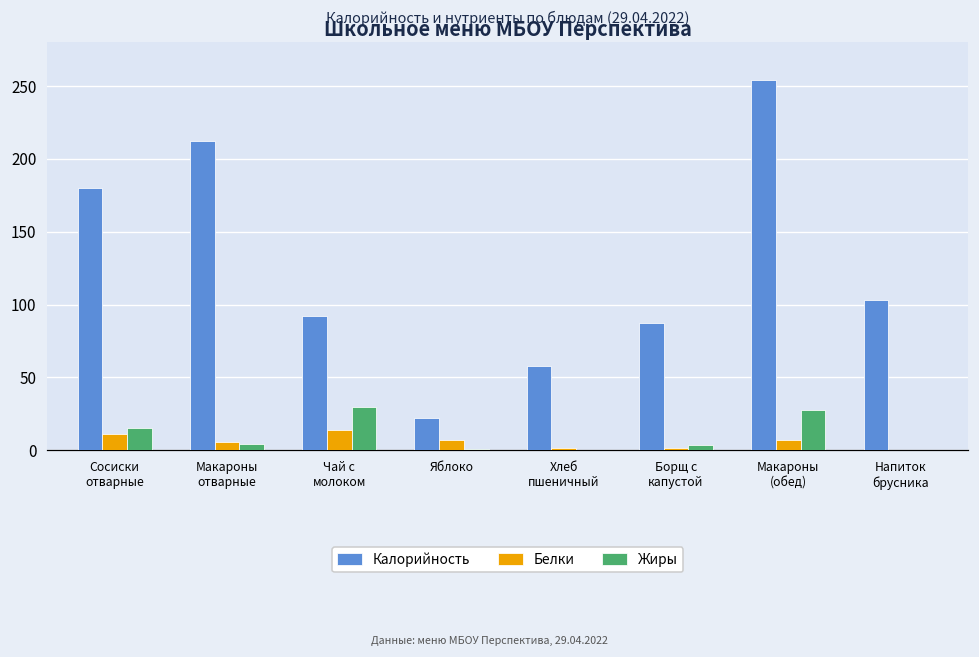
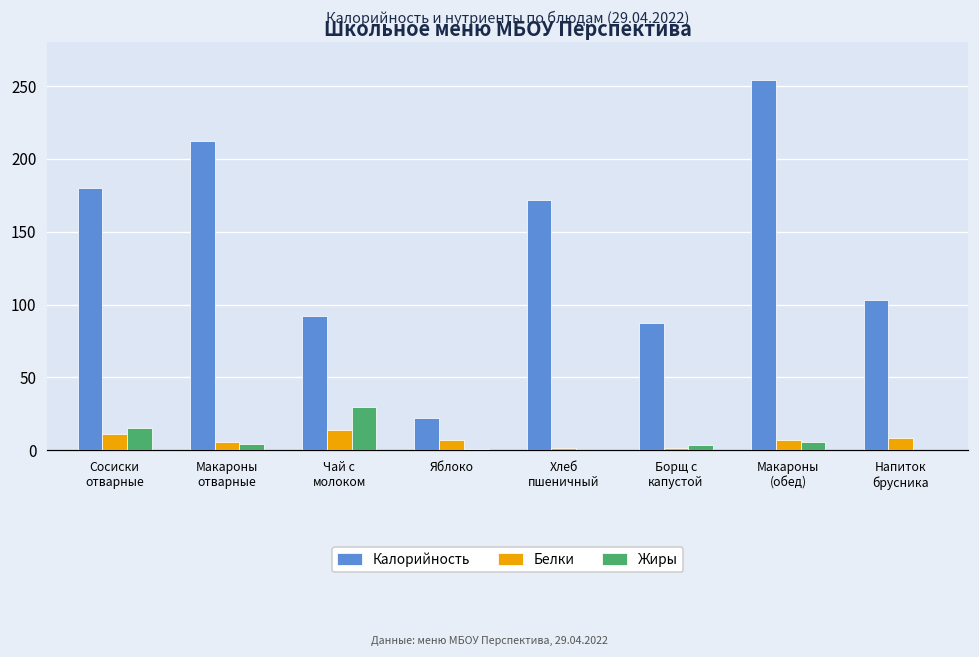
Калорийность, Хлеб пшеничный: 58 -> 172
Жиры, Макароны (обед): 28 -> 5
Белки, Напиток брусника: 0 -> 8
